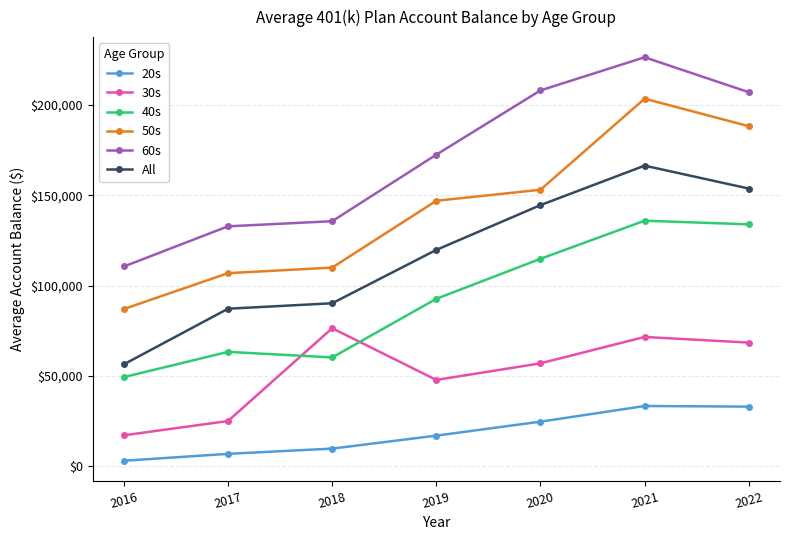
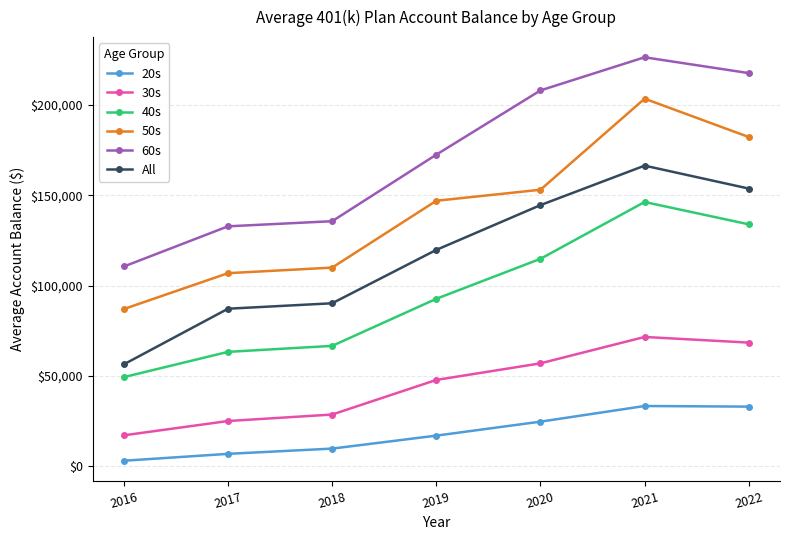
30s, 2018: $76,000 -> $29,000
40s, 2018: $60,000 -> $67,000
40s, 2021: $136,000 -> $146,000
50s, 2022: $188,000 -> $182,000
60s, 2022: $207,000 -> $218,000
